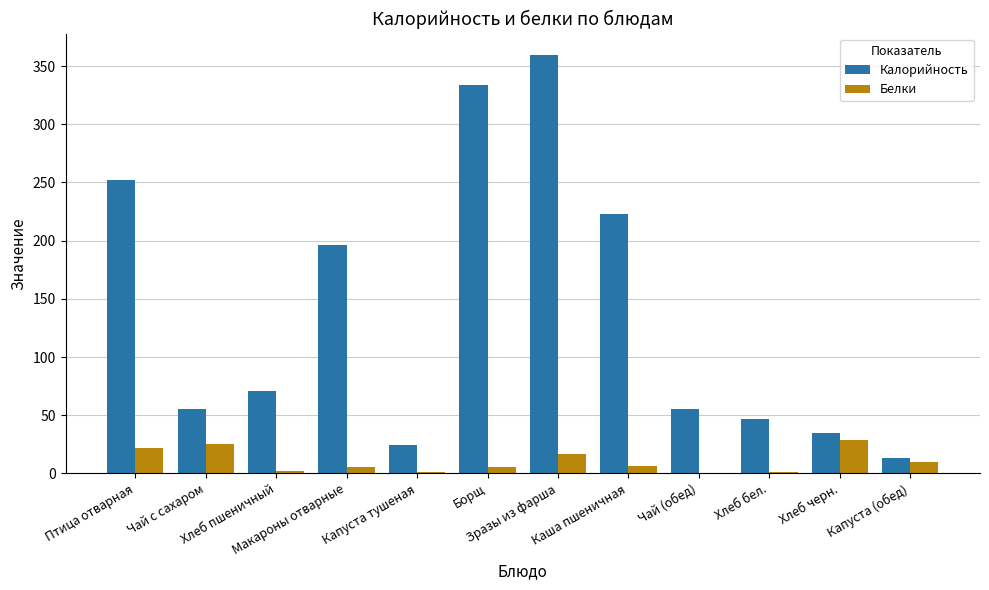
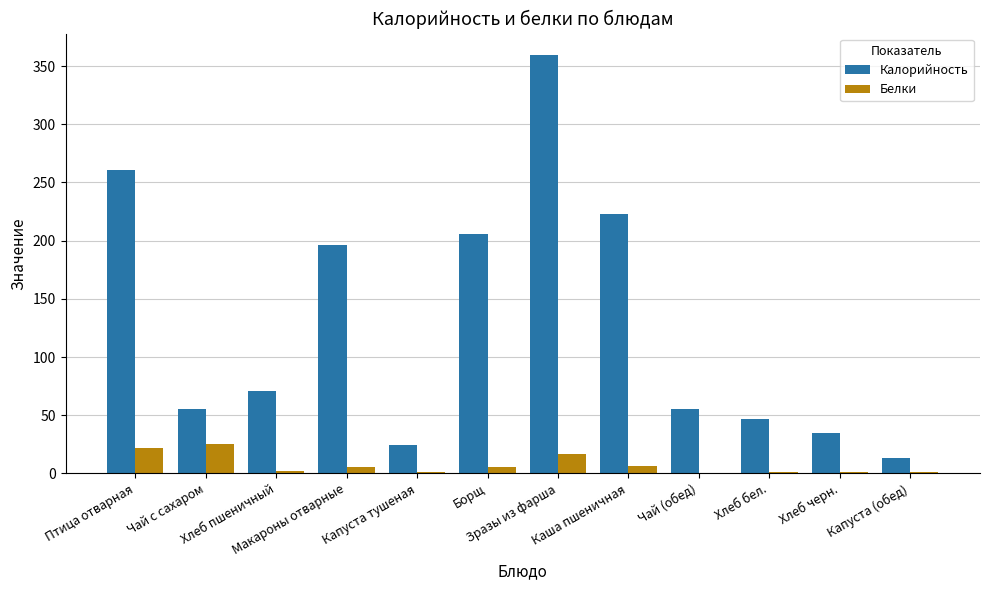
Калорийность, Птица отварная: 252 -> 260
Калорийность, Борщ: 334 -> 206
Белки, Хлеб черн.: 29 -> 1
Белки, Капуста (обед): 9 -> 1
